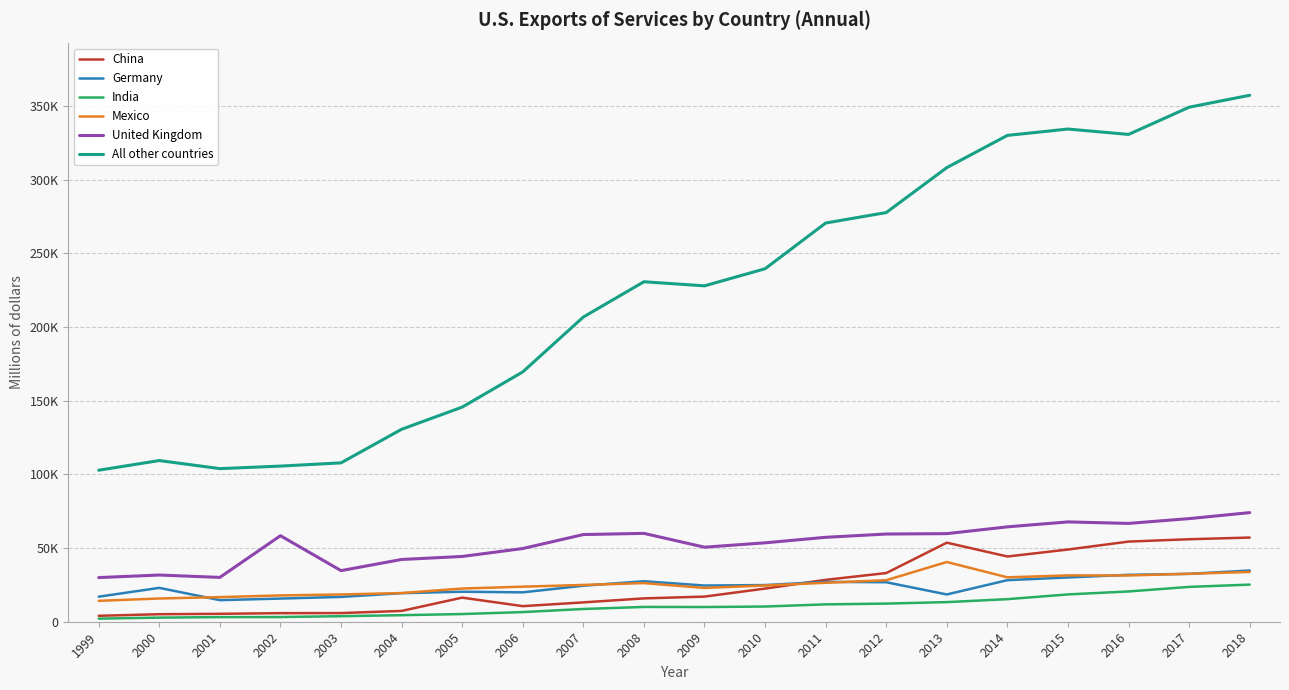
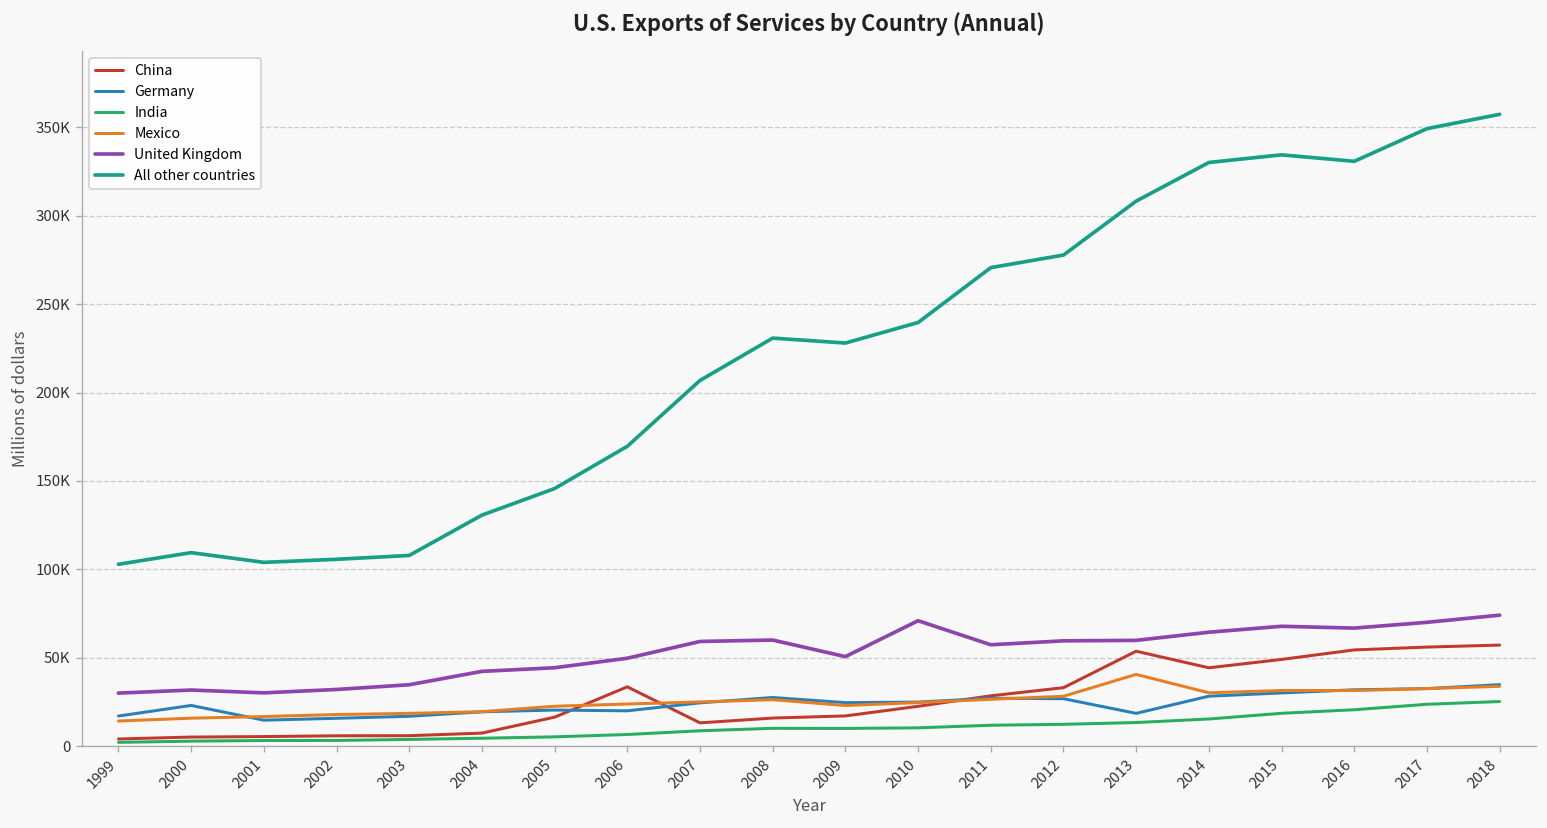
United Kingdom, 2002: 58000 -> 32000
China, 2006: 11000 -> 34000
United Kingdom, 2010: 54000 -> 71000
